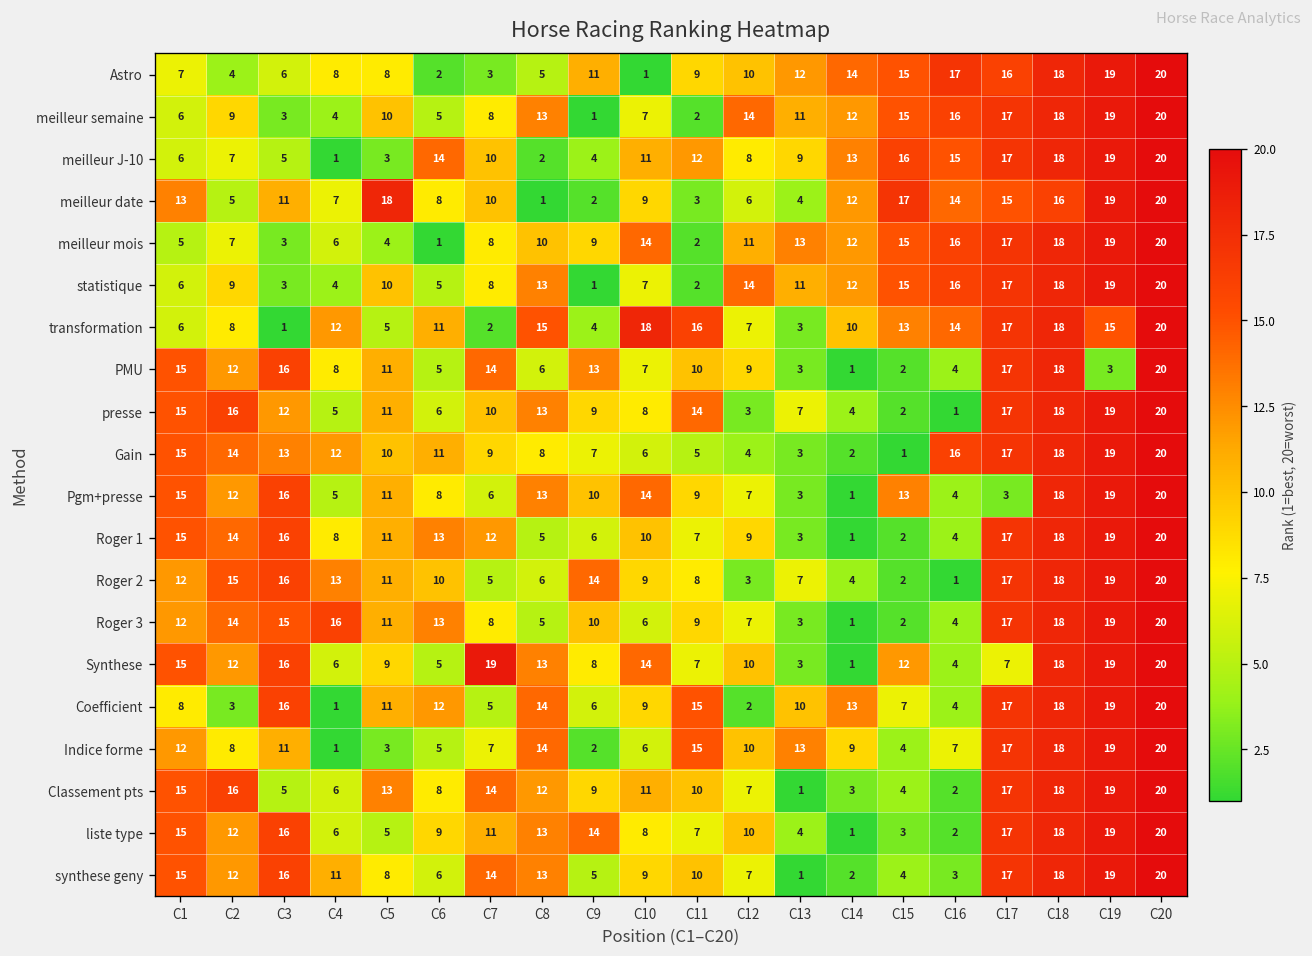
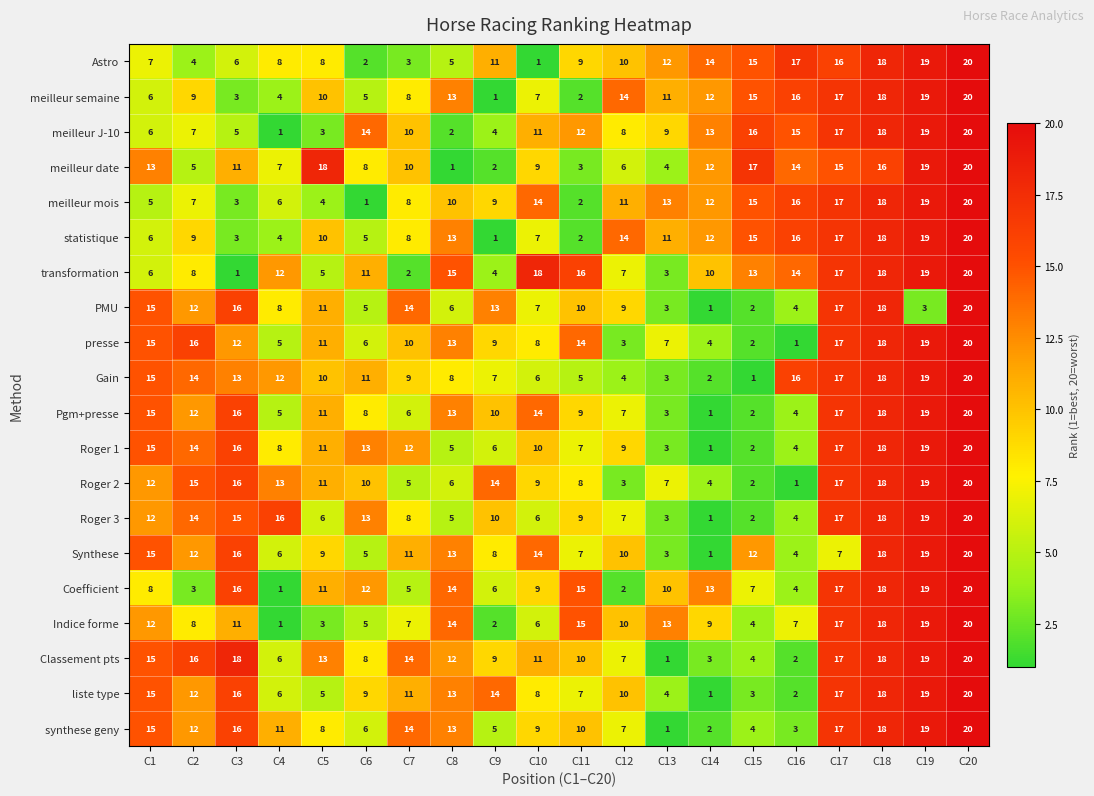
transformation, C19: 15 -> 19
Pgm+presse, C15: 13 -> 2
Pgm+presse, C17: 3 -> 17
Roger 3, C5: 11 -> 6
Synthese, C7: 19 -> 11
Classement pts, C3: 5 -> 18
